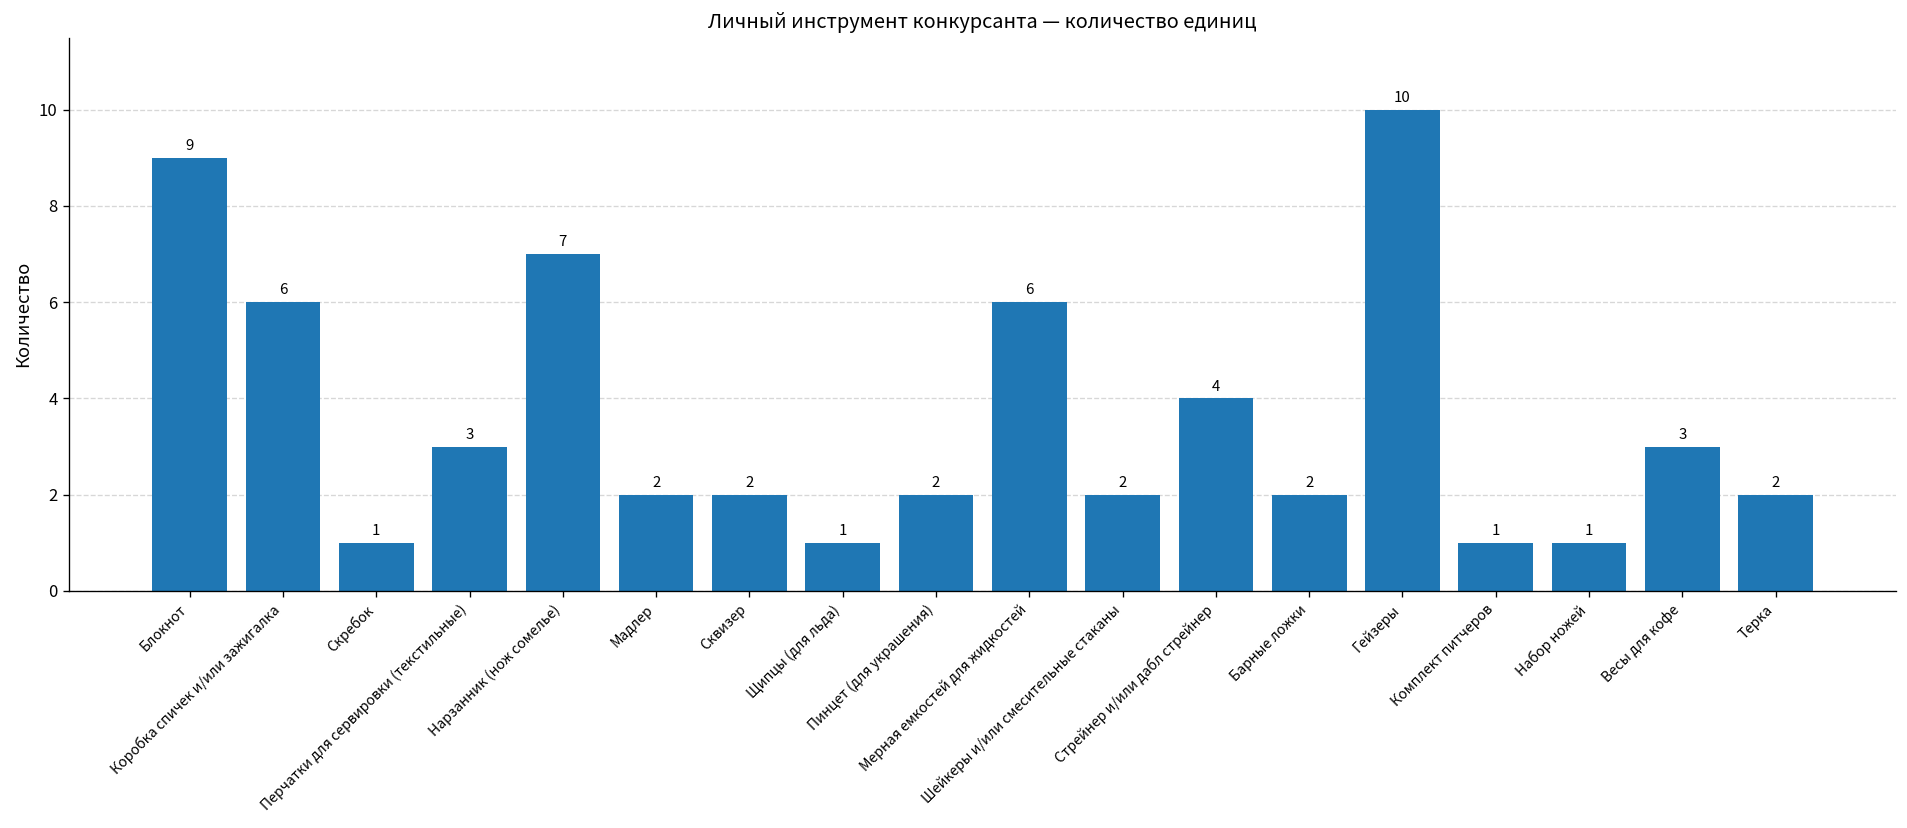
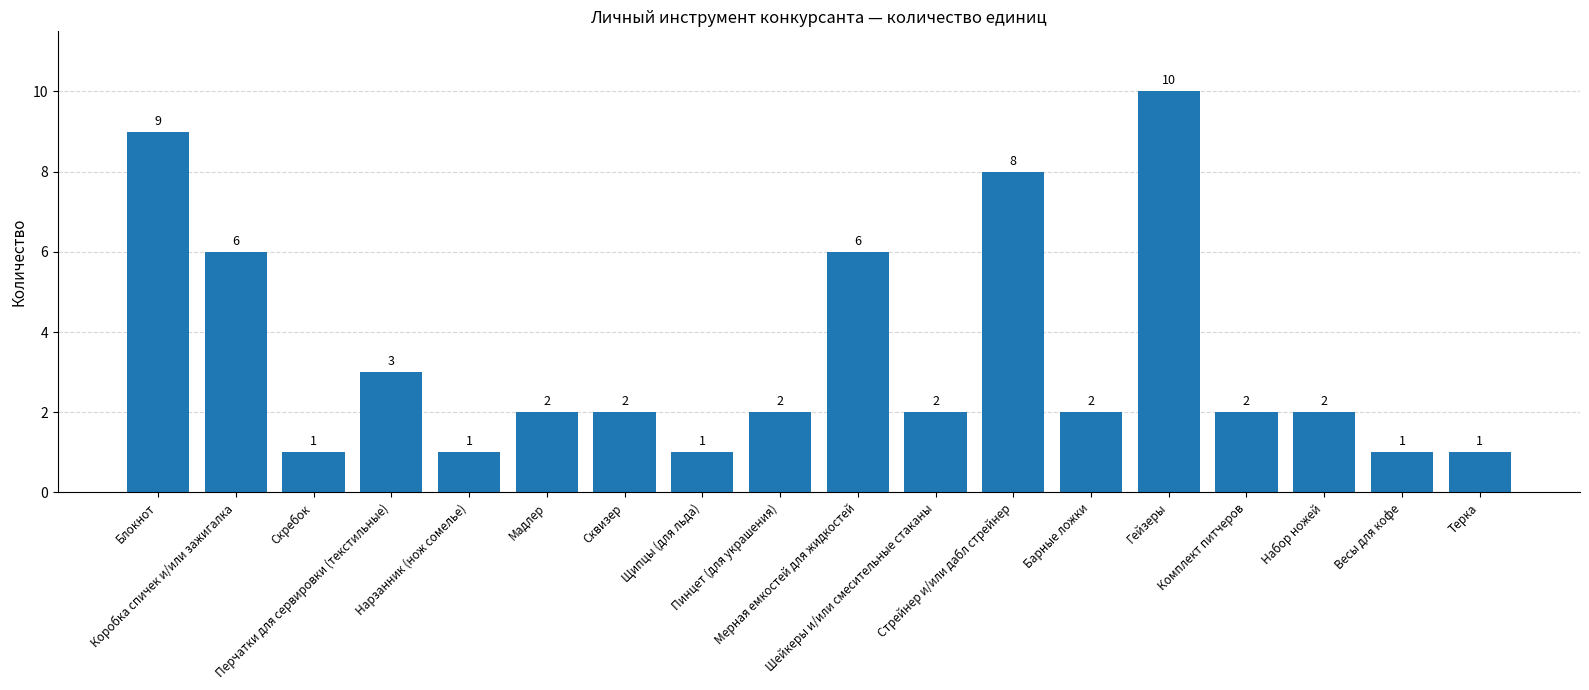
Нарзанник (нож сомелье): 7 -> 1
Стрейнер и/или дабл стрейнер: 4 -> 8
Комплект питчеров: 1 -> 2
Набор ножей: 1 -> 2
Весы для кофе: 3 -> 1
Терка: 2 -> 1
